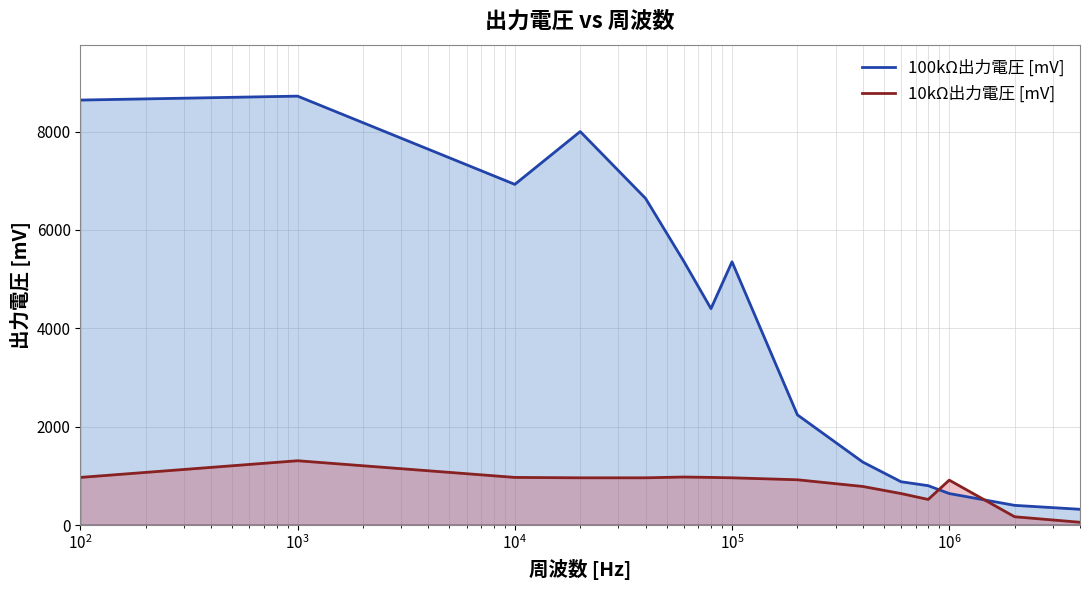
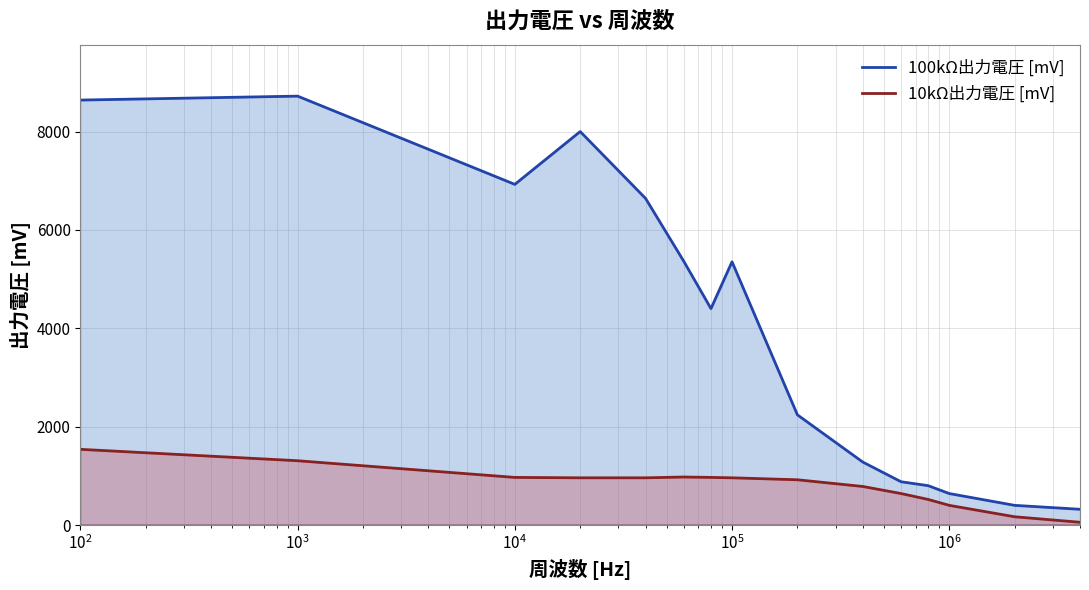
10kΩ出力電圧 [mV], 10^2: 1000 -> 1500
10kΩ出力電圧 [mV], 10^6: 900 -> 400
